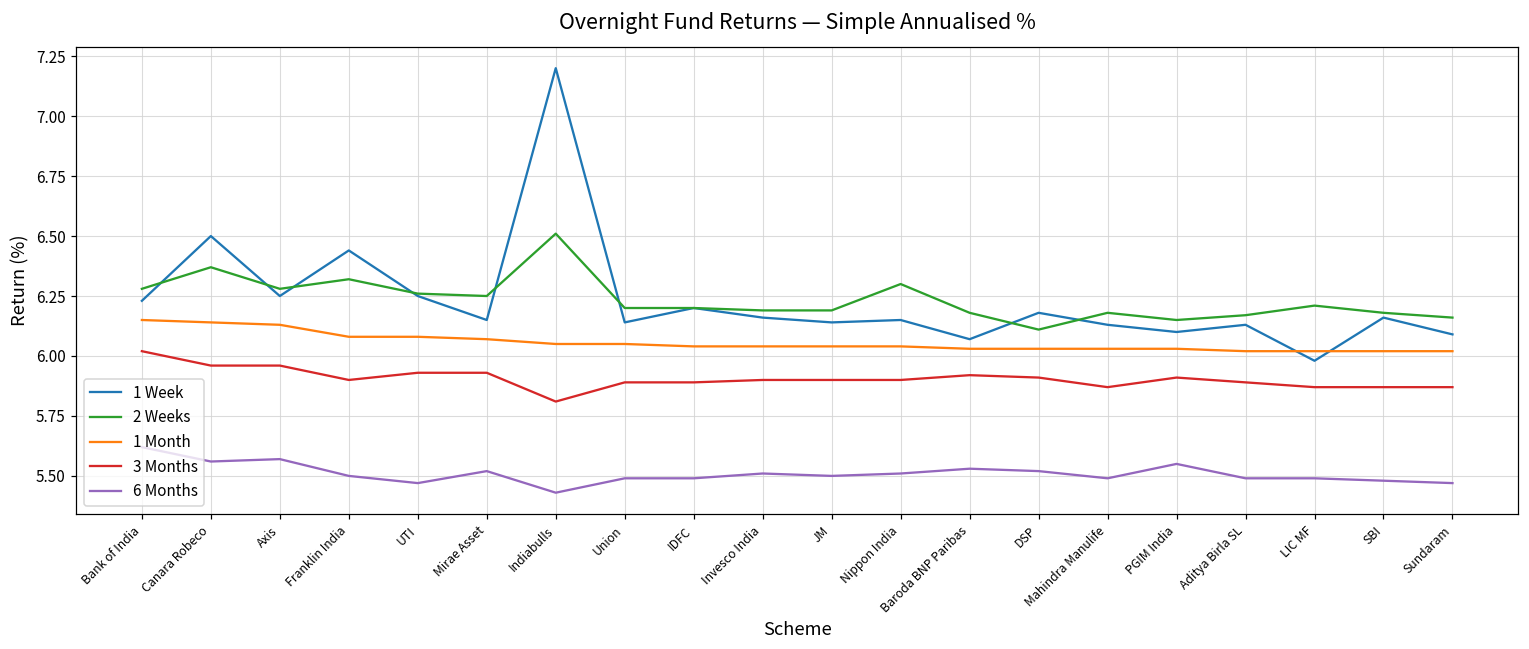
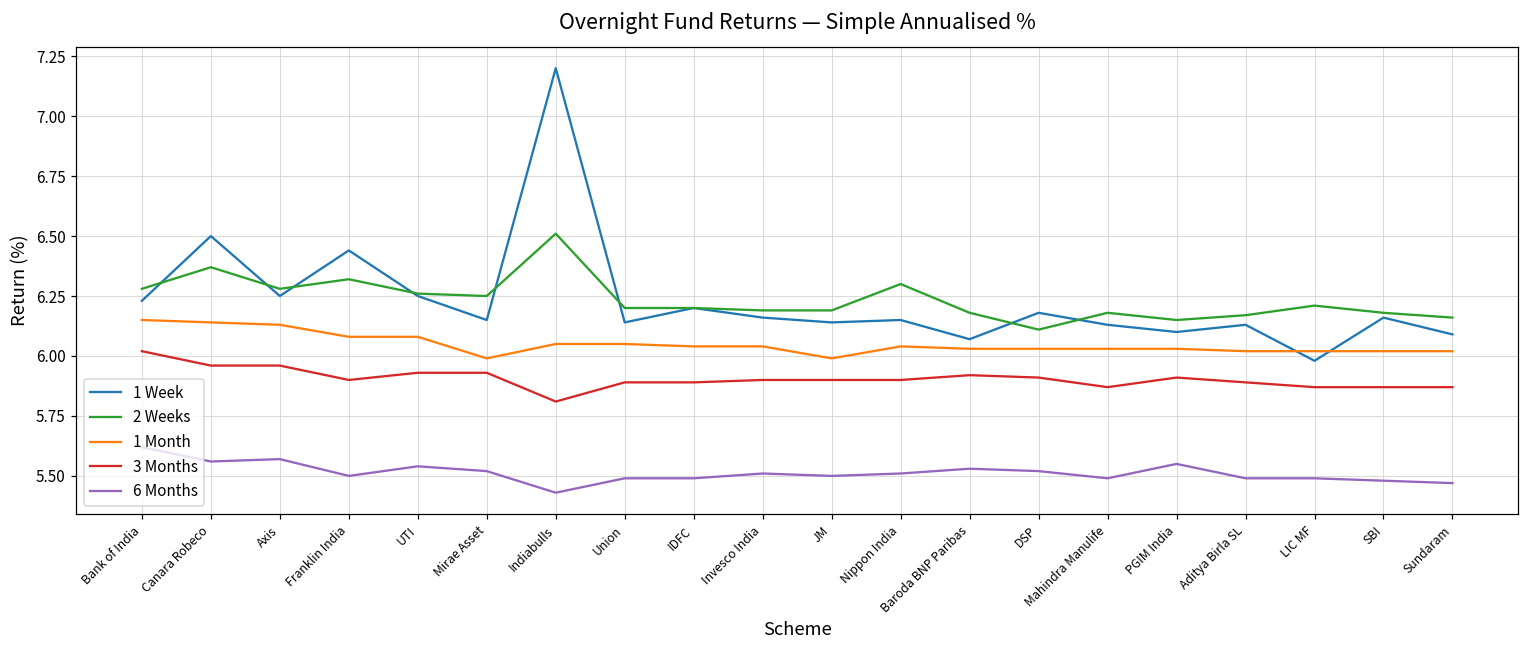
6 Months, UTI: 5.47 -> 5.54
1 Month, Mirae Asset: 6.07 -> 5.99
1 Month, JM: 6.04 -> 5.99
